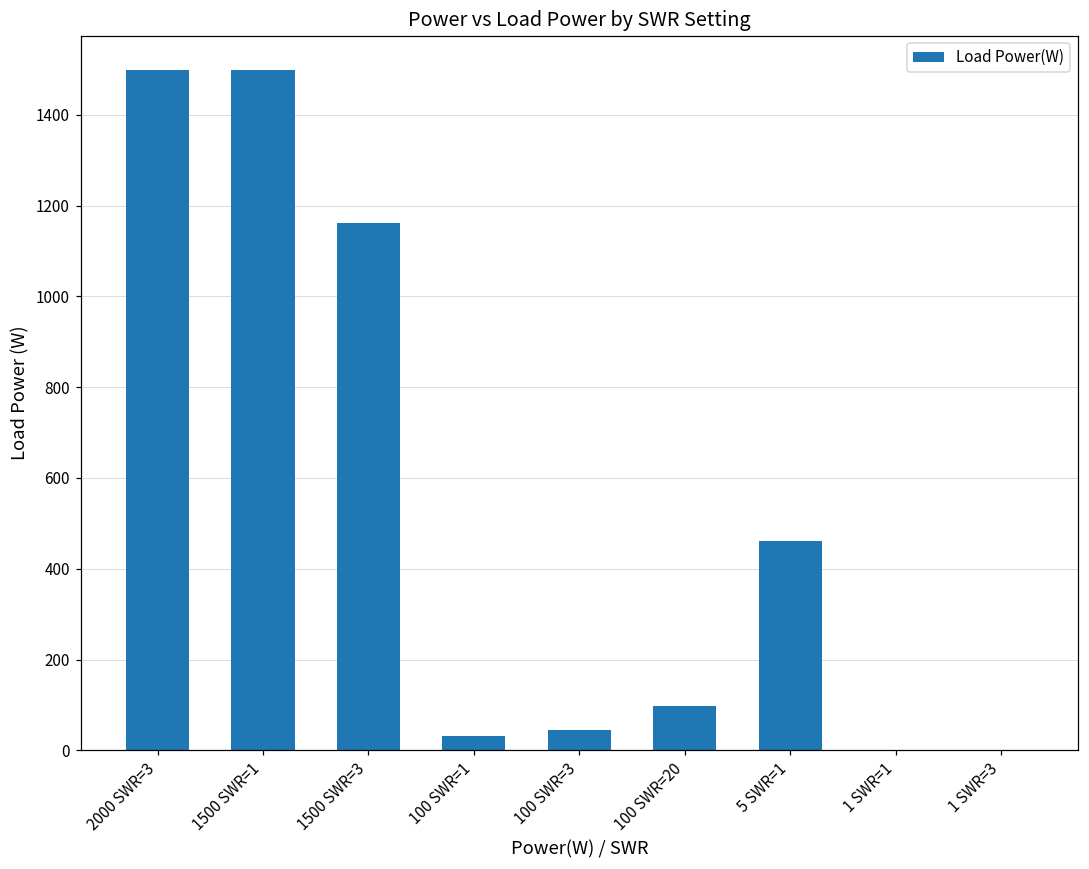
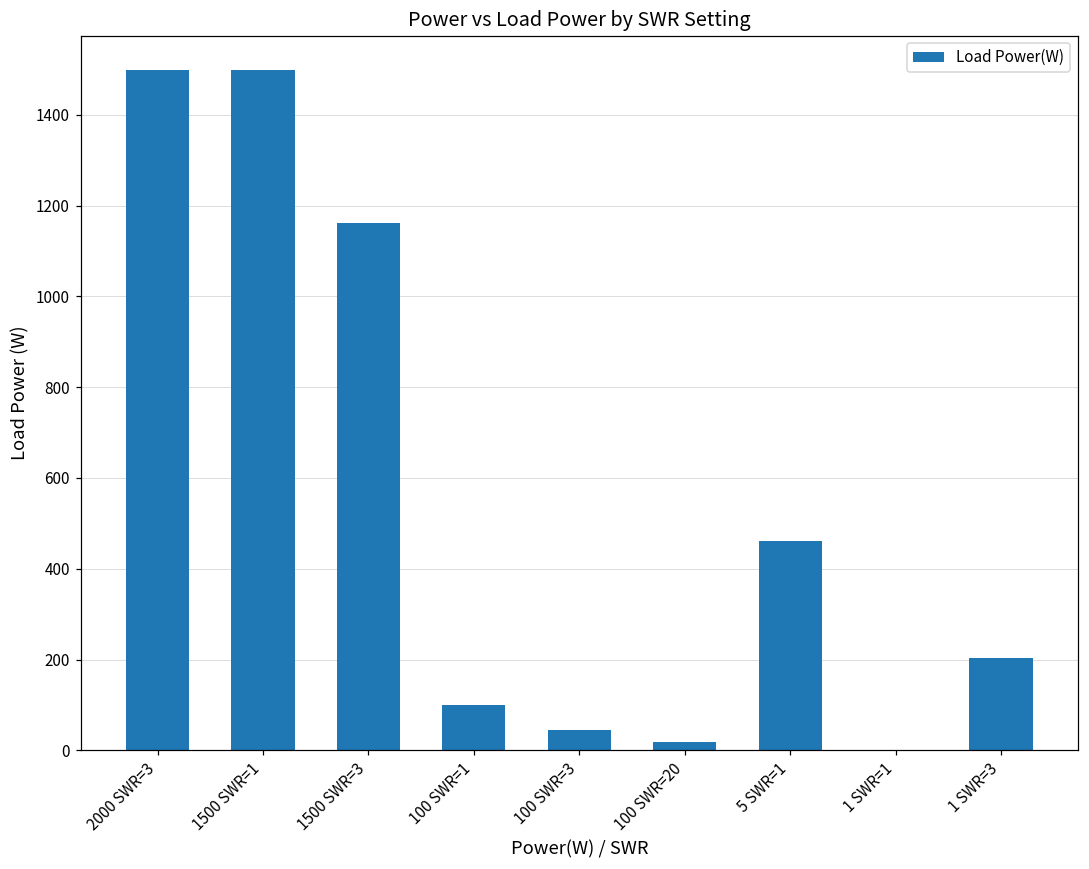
100 SWR=1: 30 -> 100
100 SWR=20: 100 -> 20
1 SWR=3: 0 -> 200
